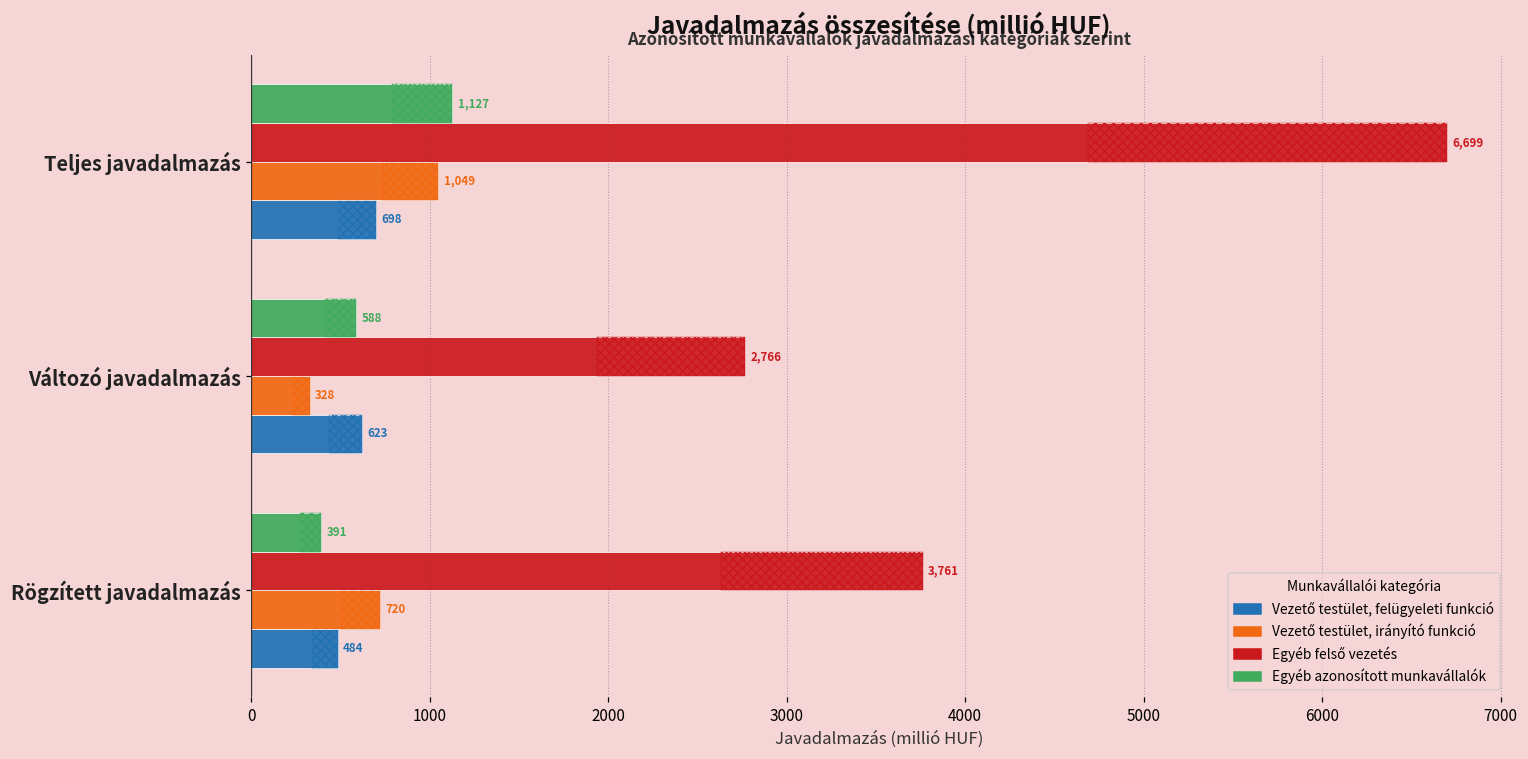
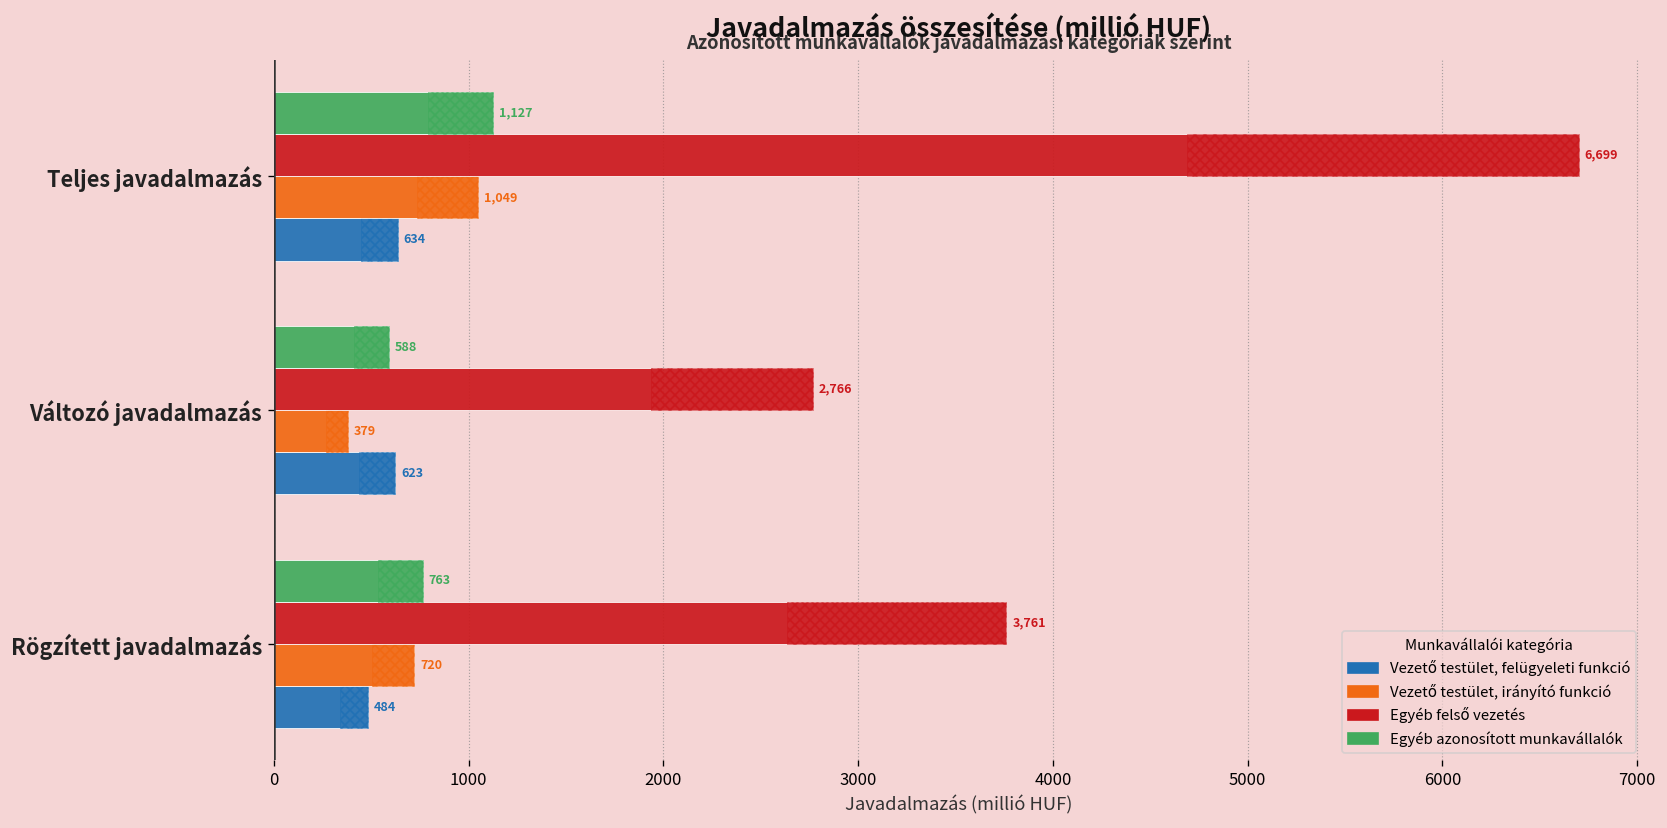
Vezető testület, felügyeleti funkció, Teljes javadalmazás: 698 -> 634
Vezető testület, irányító funkció, Változó javadalmazás: 328 -> 379
Egyéb azonosított munkavállalók, Rögzített javadalmazás: 391 -> 763
